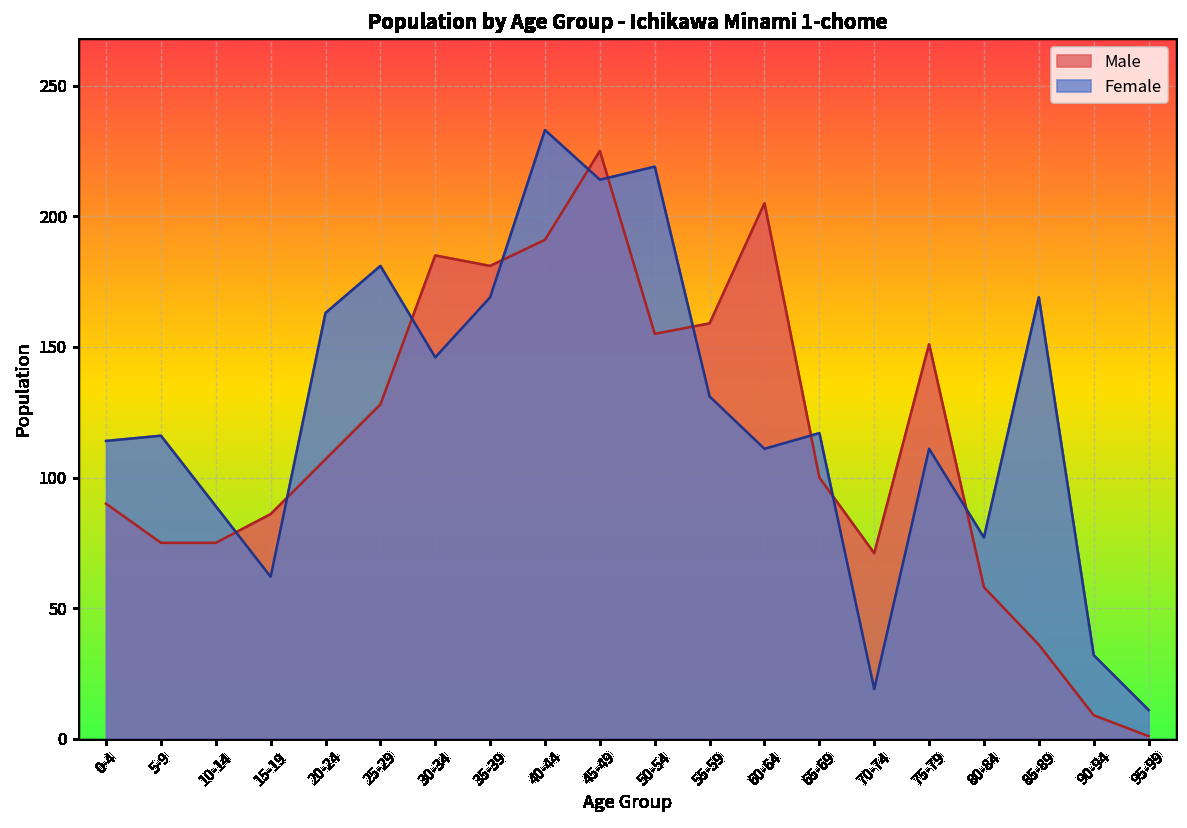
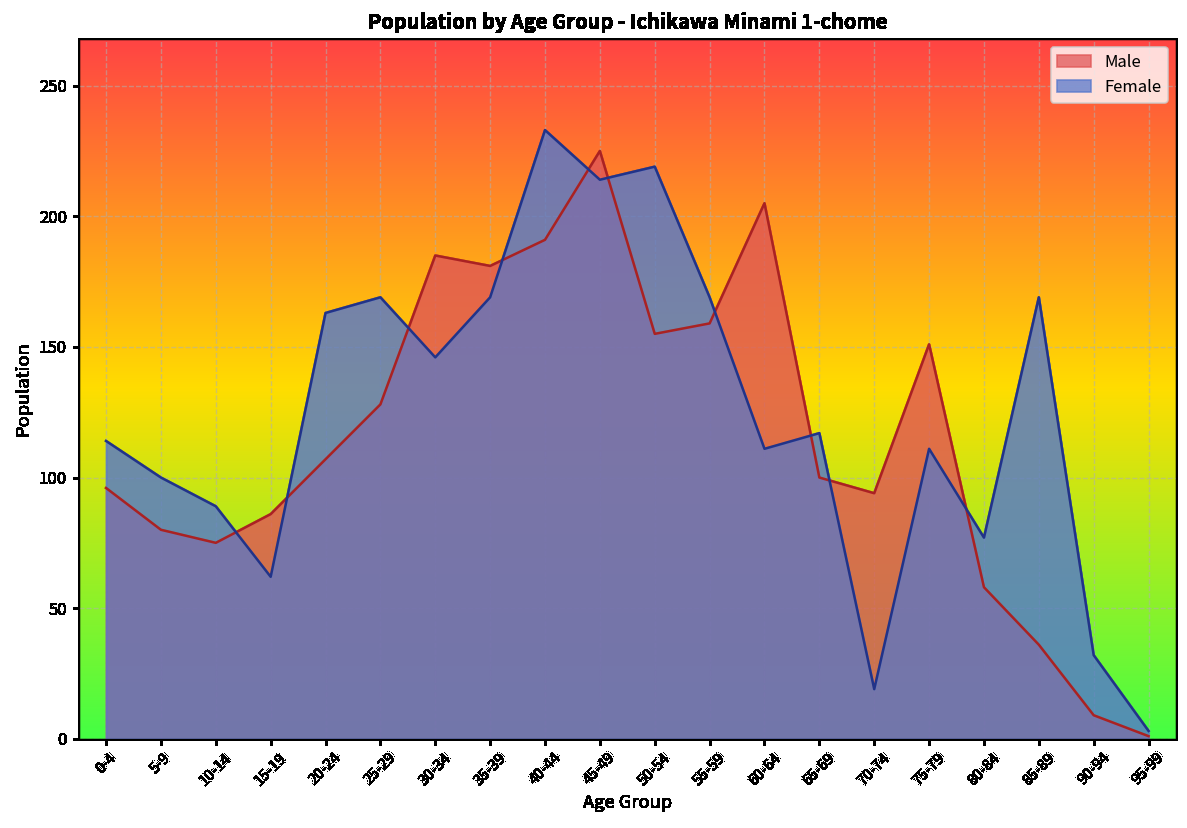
Male, 0-4: 90 -> 96
Male, 5-9: 75 -> 80
Female, 5-9: 116 -> 100
Female, 25-29: 181 -> 169
Female, 55-59: 131 -> 169
Male, 70-74: 71 -> 94
Female, 95-99: 11 -> 3
